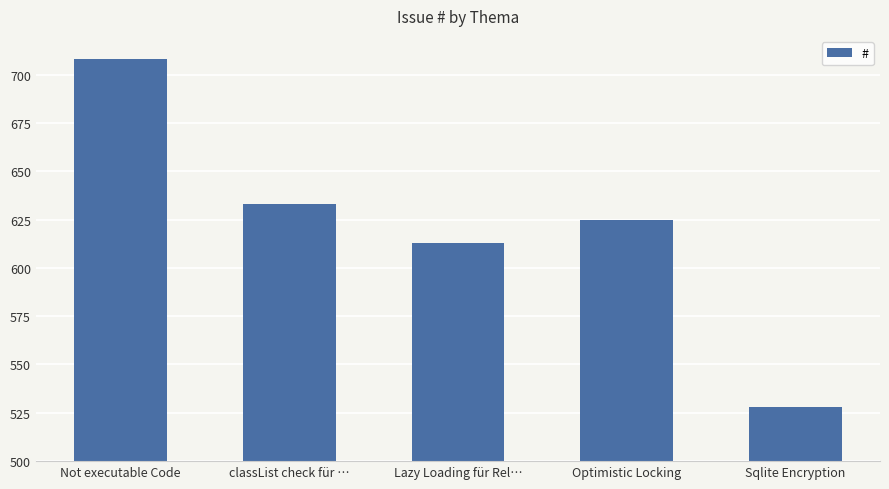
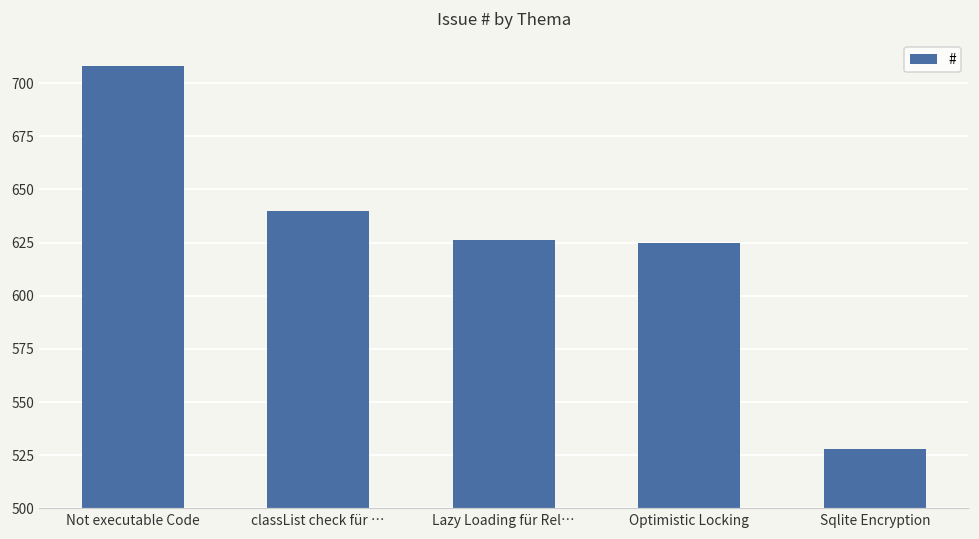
classList check für …: 633 -> 640
Lazy Loading für Rel…: 613 -> 626
